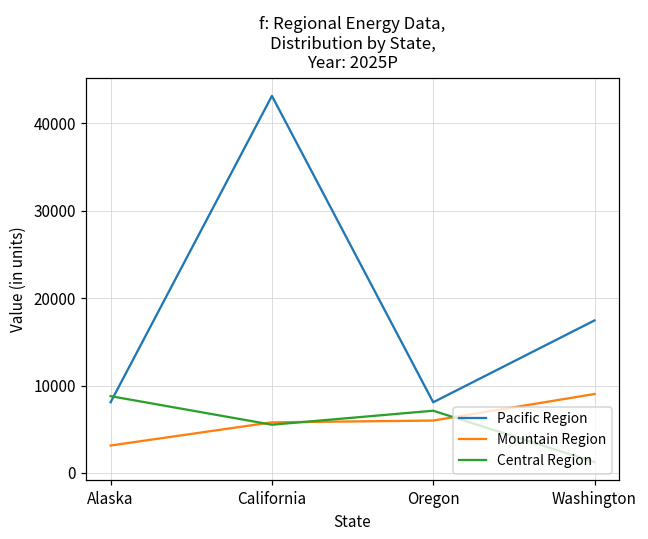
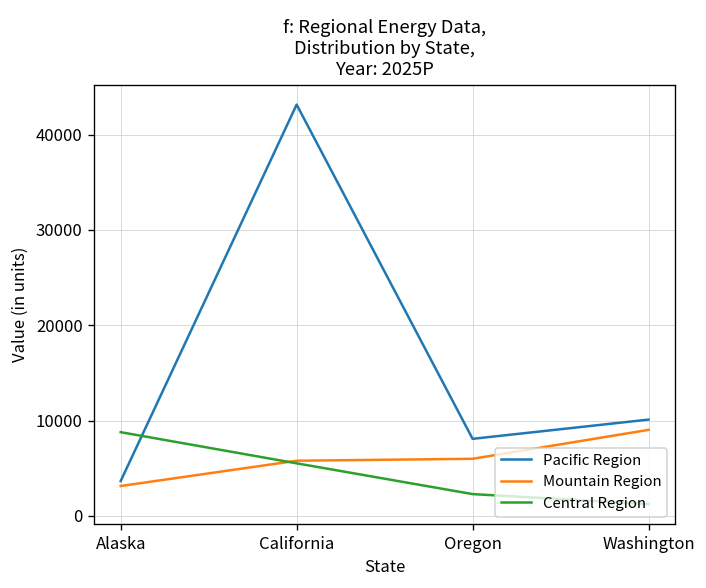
Pacific Region, Alaska: 8000 -> 4000
Central Region, Oregon: 7000 -> 2000
Pacific Region, Washington: 17000 -> 10000
